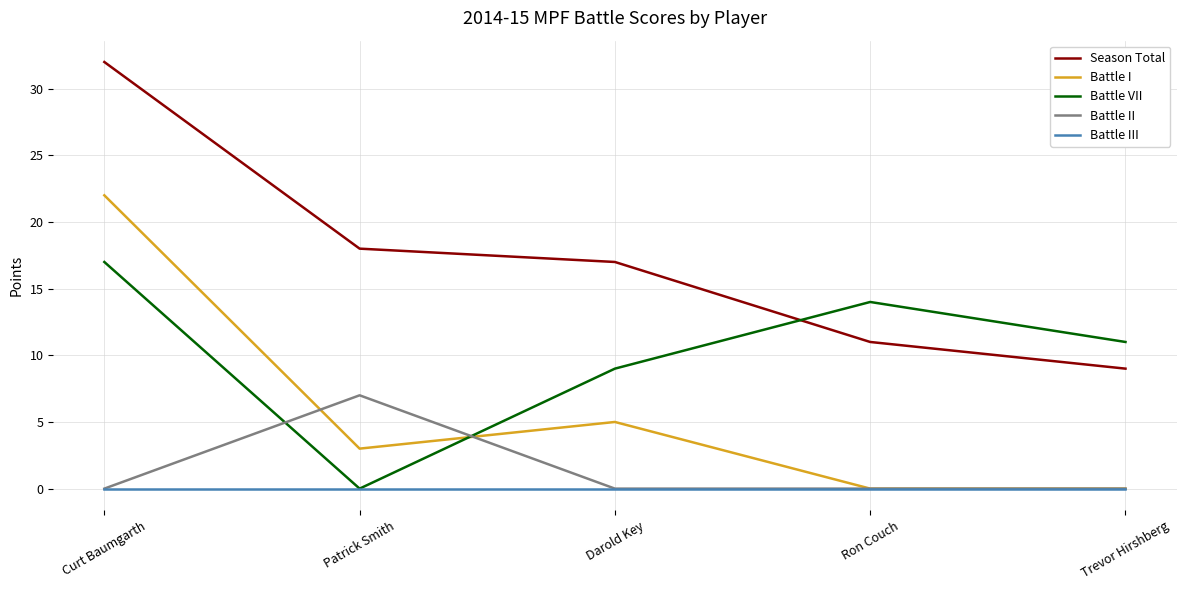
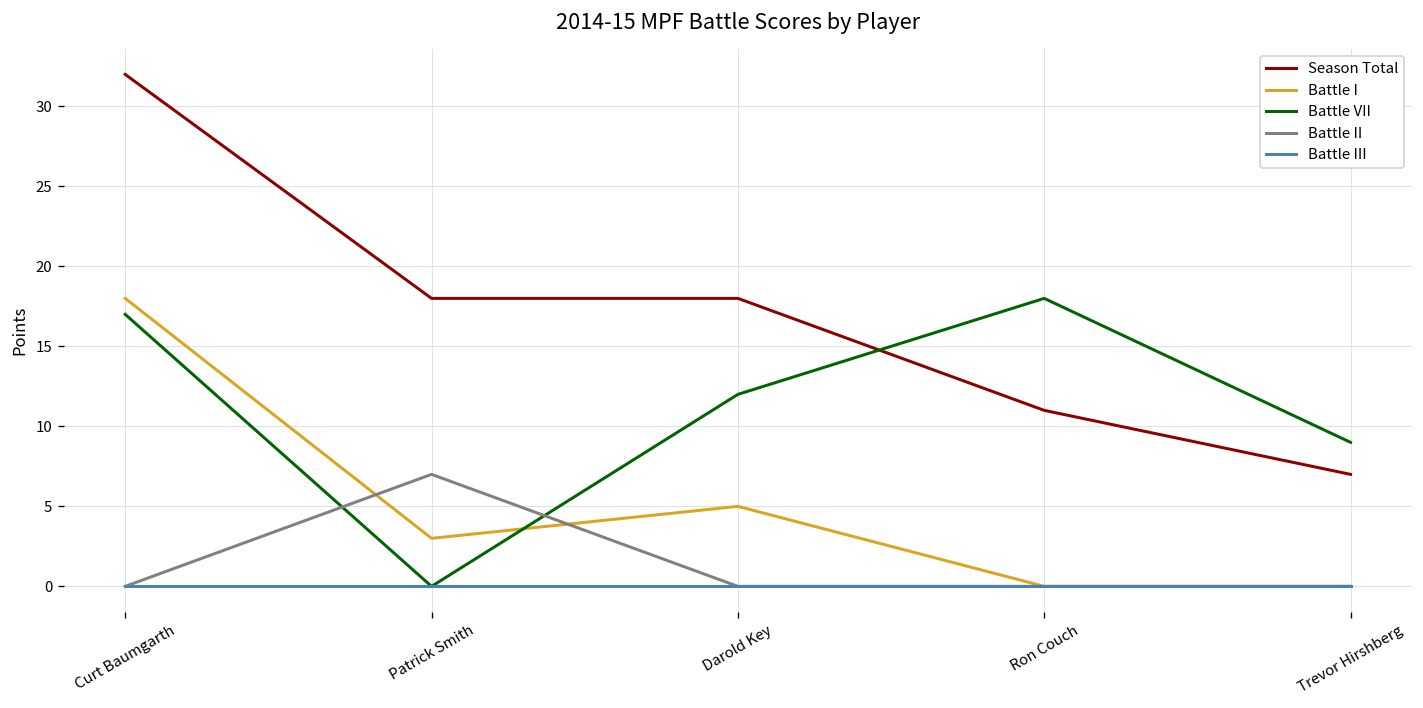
Battle I, Curt Baumgarth: 22 -> 18
Season Total, Darold Key: 17 -> 18
Battle VII, Darold Key: 9 -> 12
Battle VII, Ron Couch: 14 -> 18
Season Total, Trevor Hirshberg: 9 -> 7
Battle VII, Trevor Hirshberg: 11 -> 9
